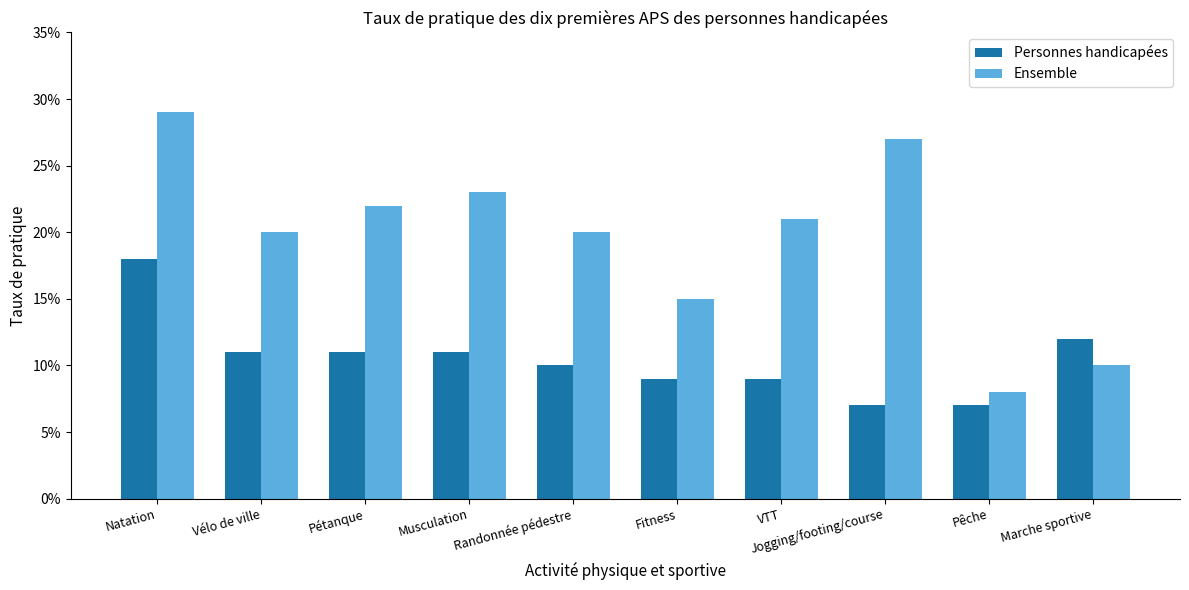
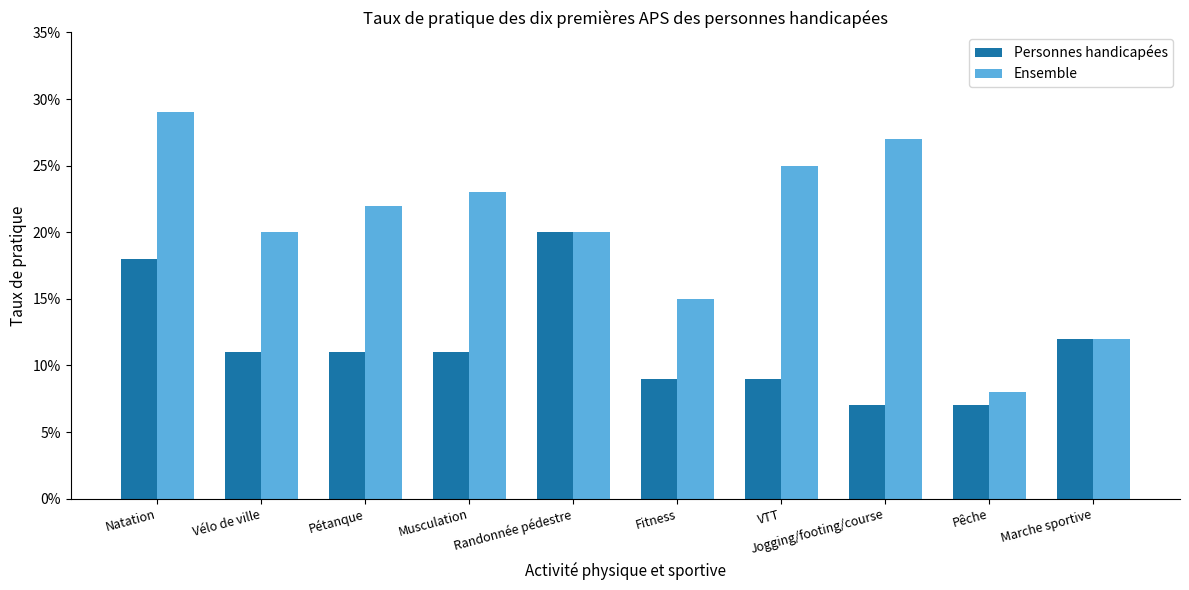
Personnes handicapées, Randonnée pédestre: 10.0% -> 20.0%
Ensemble, VTT: 21.0% -> 25.0%
Ensemble, Marche sportive: 10.0% -> 12.0%
